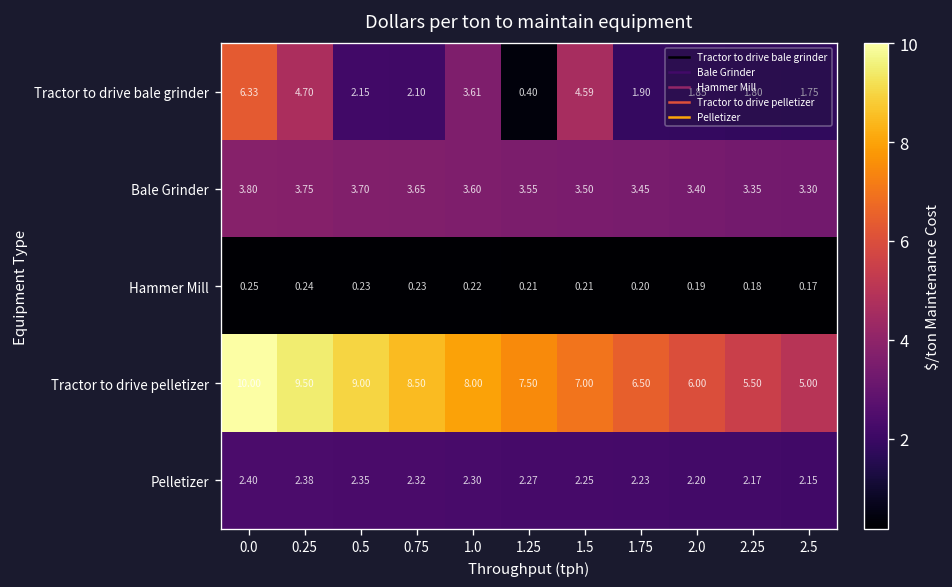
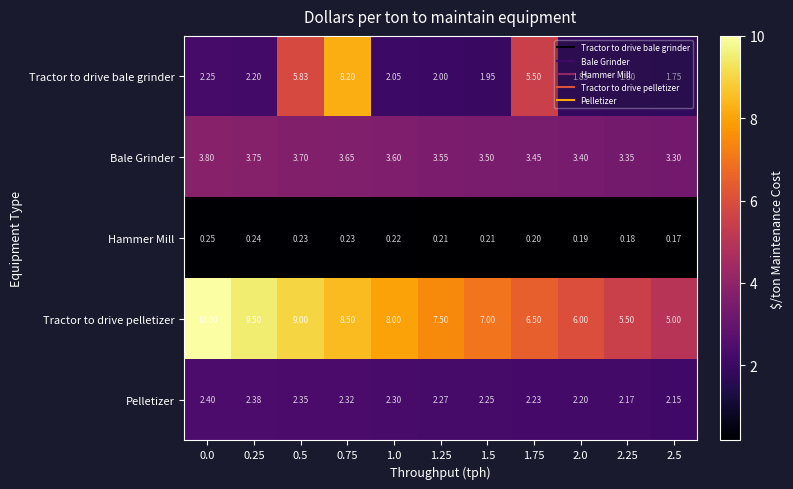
Tractor to drive bale grinder, 0.0: 6.33 -> 2.25
Tractor to drive bale grinder, 0.25: 4.70 -> 2.20
Tractor to drive bale grinder, 0.5: 2.15 -> 5.83
Tractor to drive bale grinder, 0.75: 2.10 -> 8.20
Tractor to drive bale grinder, 1.0: 3.61 -> 2.05
Tractor to drive bale grinder, 1.25: 0.40 -> 2.00
Tractor to drive bale grinder, 1.5: 4.59 -> 1.95
Tractor to drive bale grinder, 1.75: 1.90 -> 5.50
